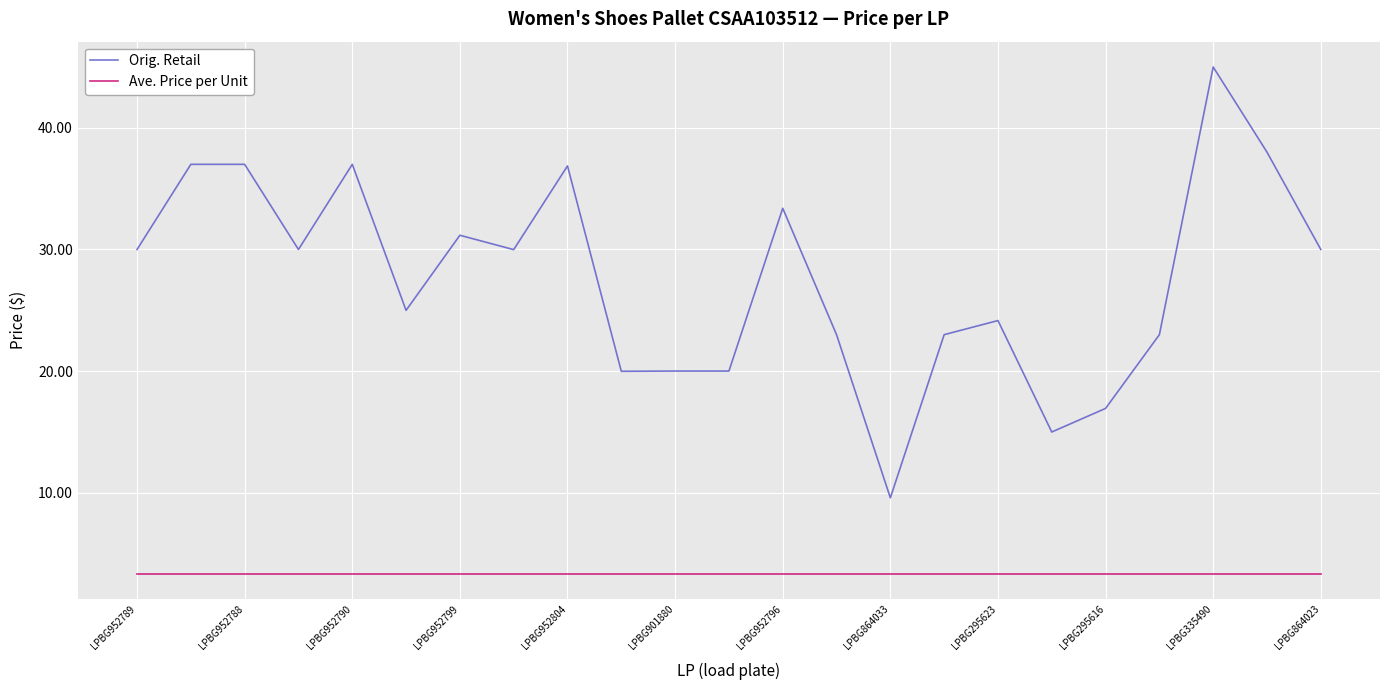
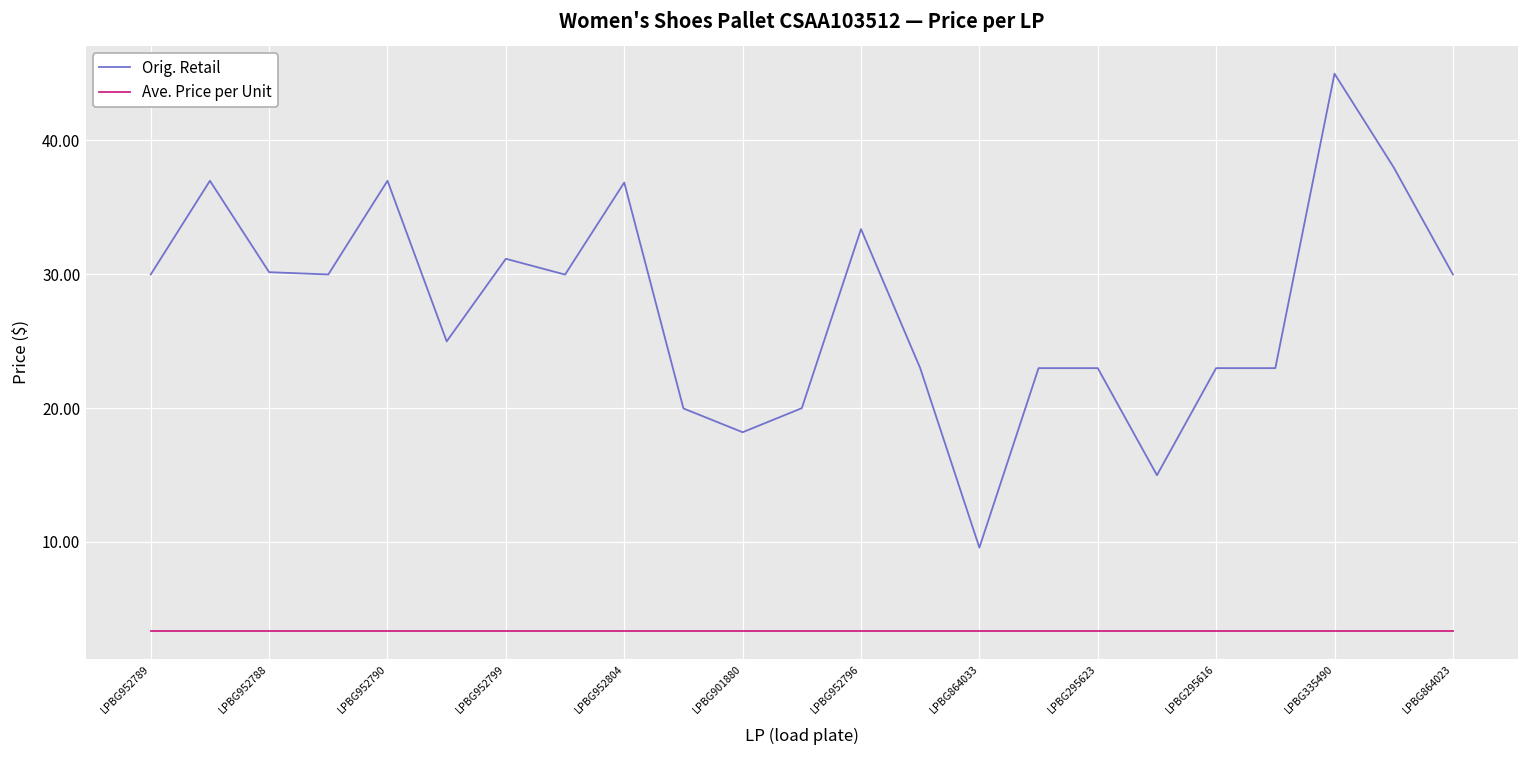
Orig. Retail, LPBG952788: 37.0 -> 30.2
Orig. Retail, LPBG901880: 20.0 -> 18.2
Orig. Retail, LPBG295623: 24.2 -> 23.0
Orig. Retail, LPBG295616: 16.9 -> 23.0
